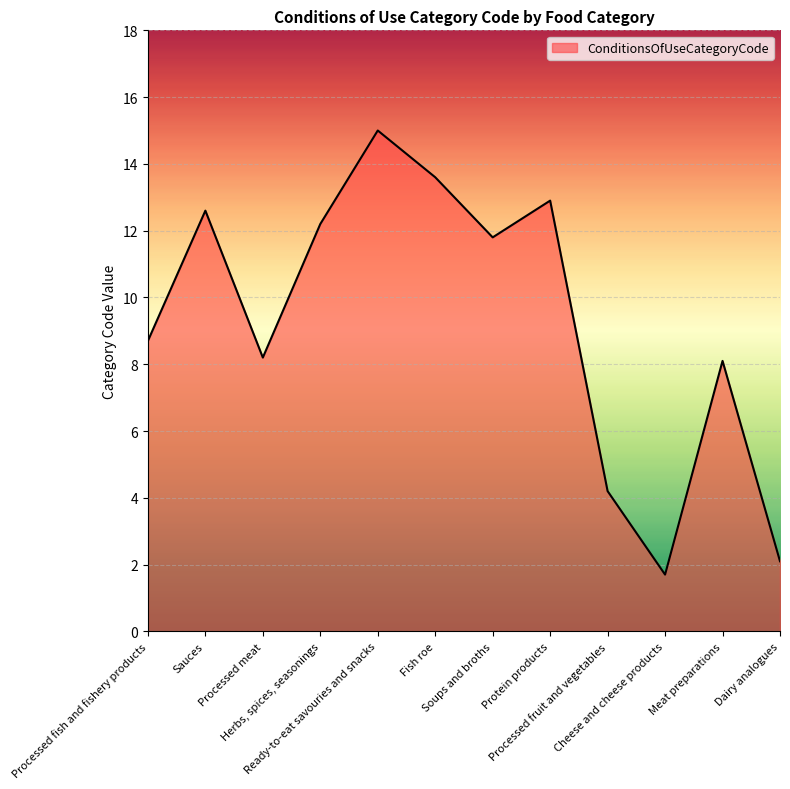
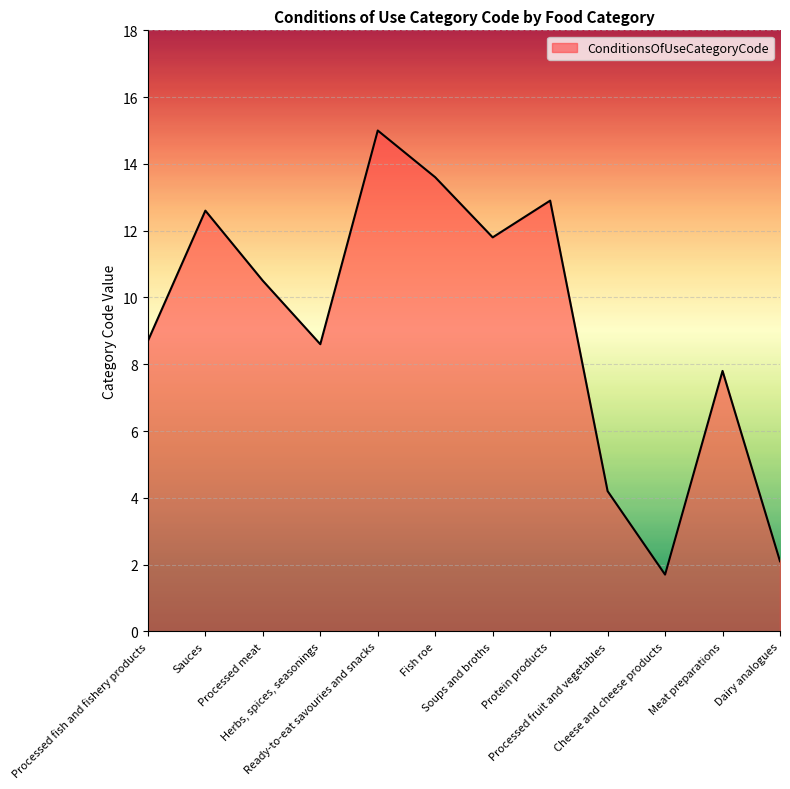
Processed meat: 8.2 -> 10.5
Herbs, spices, seasonings: 12.2 -> 8.6
Meat preparations: 8.1 -> 7.8
